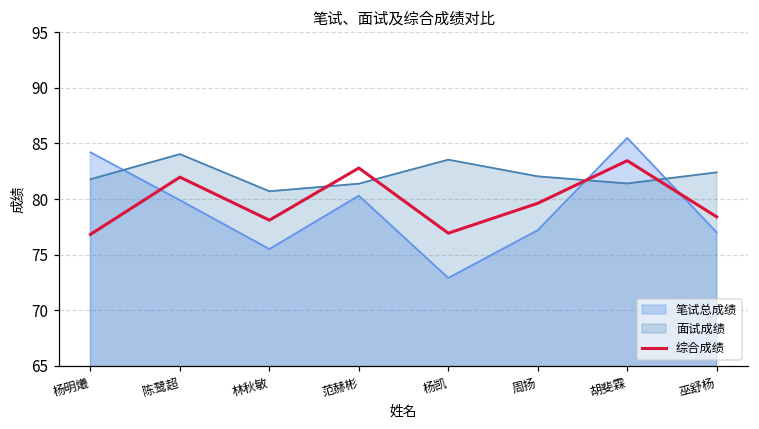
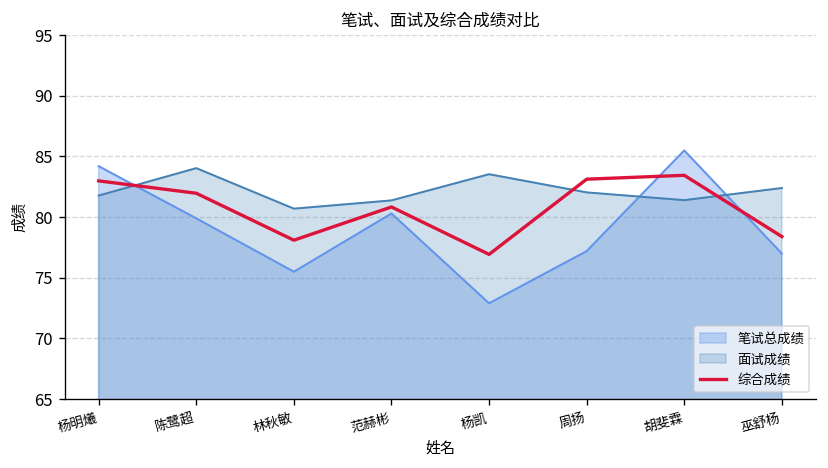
综合成绩, 杨明爔: 76.8 -> 83.0
综合成绩, 范赫彬: 82.8 -> 80.8
综合成绩, 周扬: 79.6 -> 83.1
